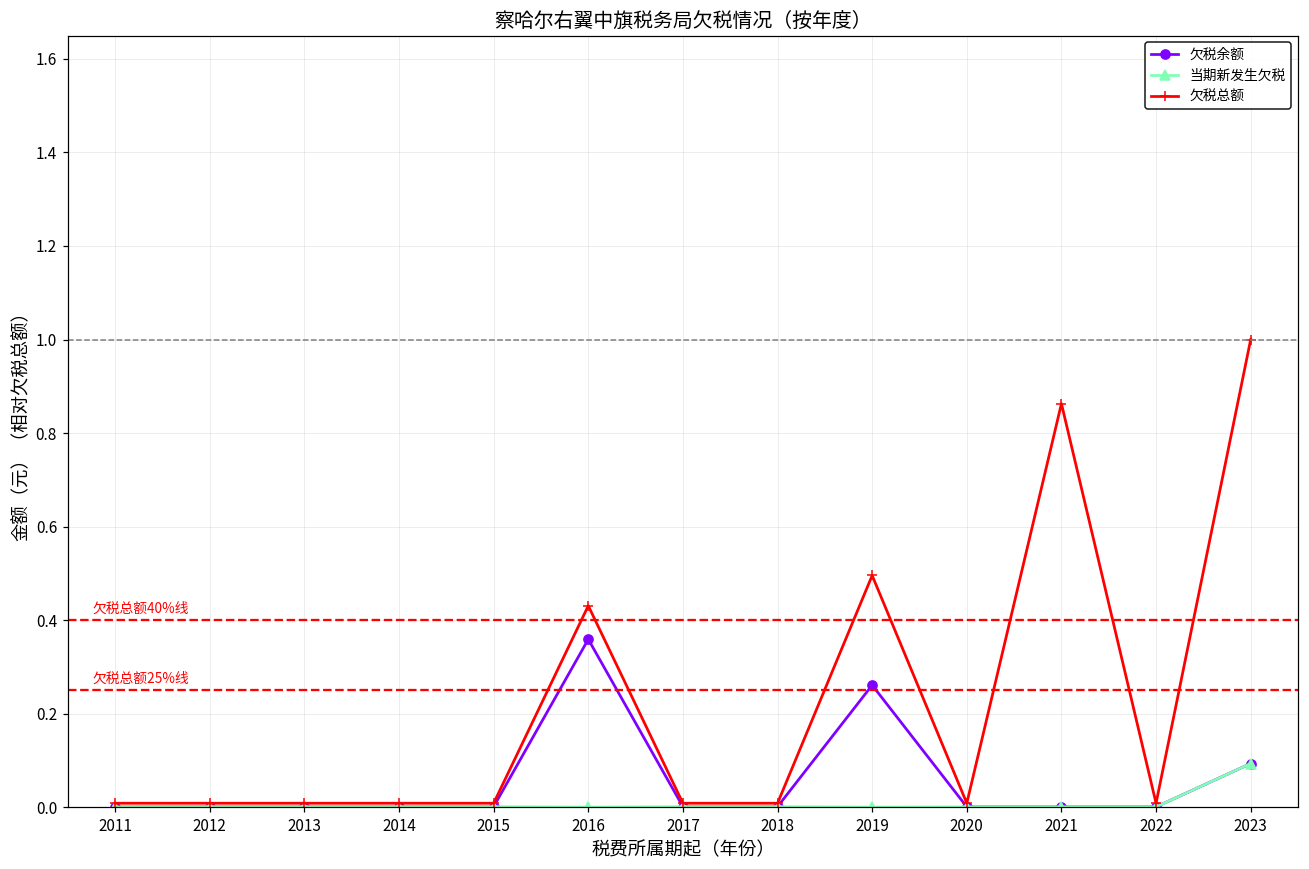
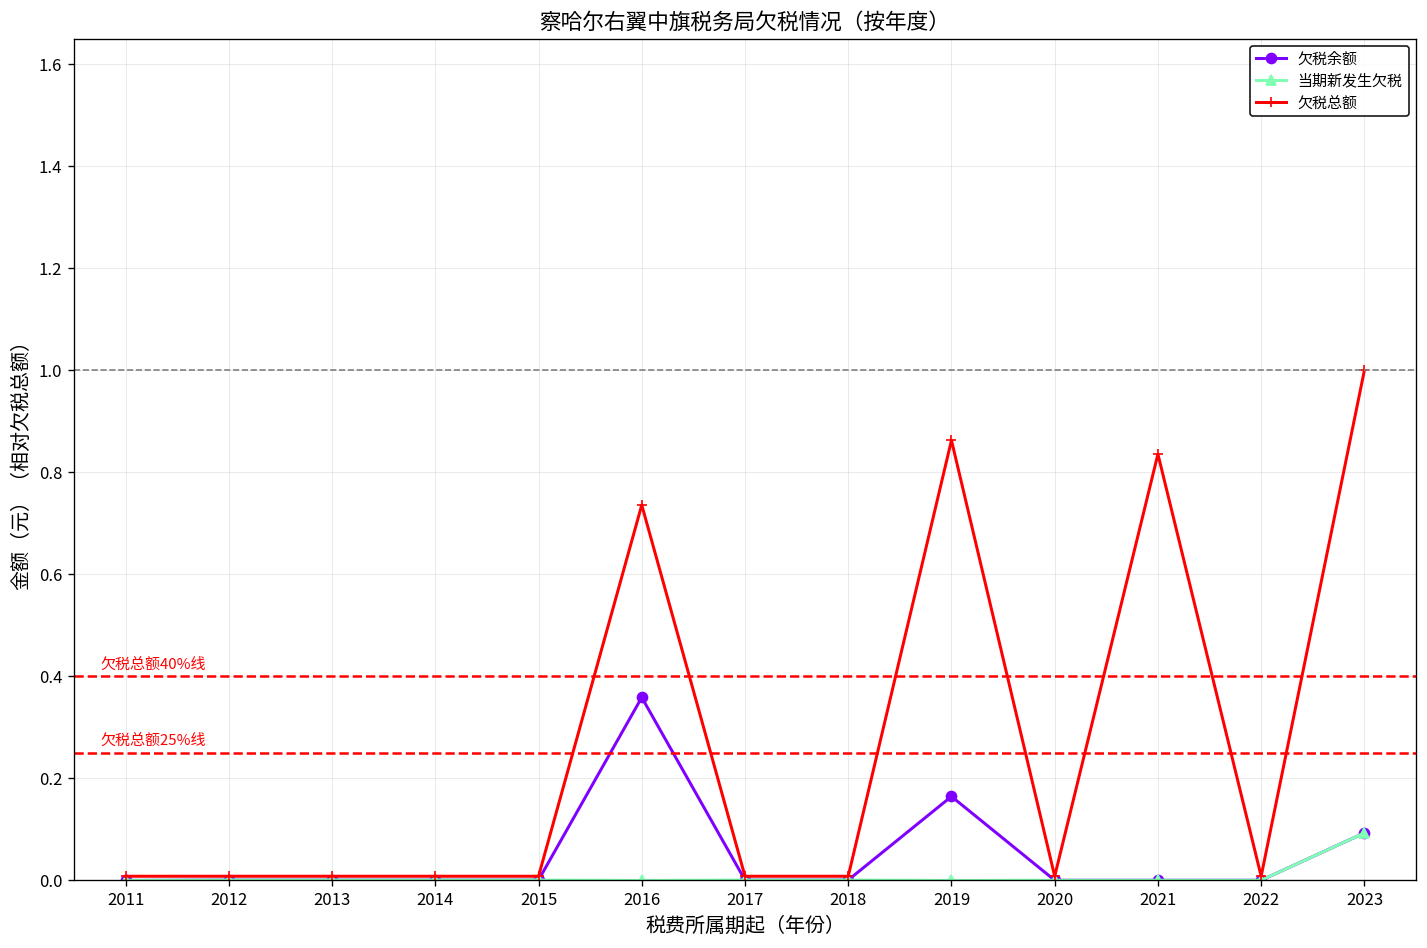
欠税总额, 2016: 0.43 -> 0.74
欠税余额, 2019: 0.26 -> 0.16
欠税总额, 2019: 0.50 -> 0.86
欠税总额, 2021: 0.86 -> 0.84
